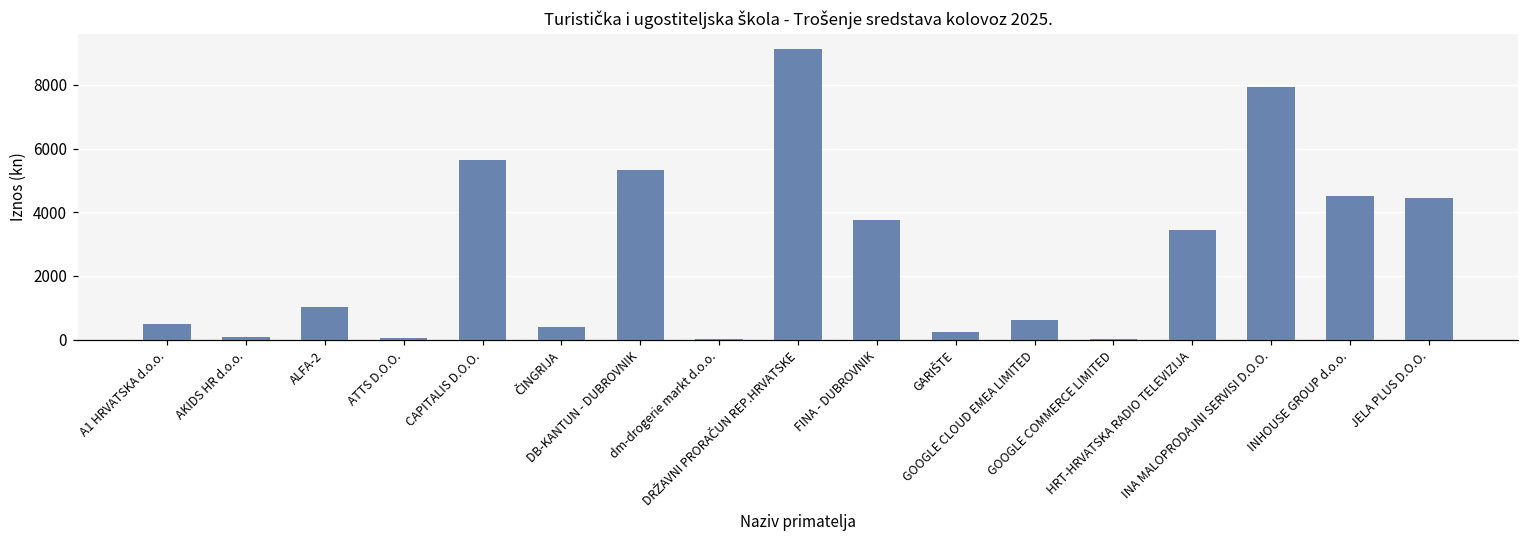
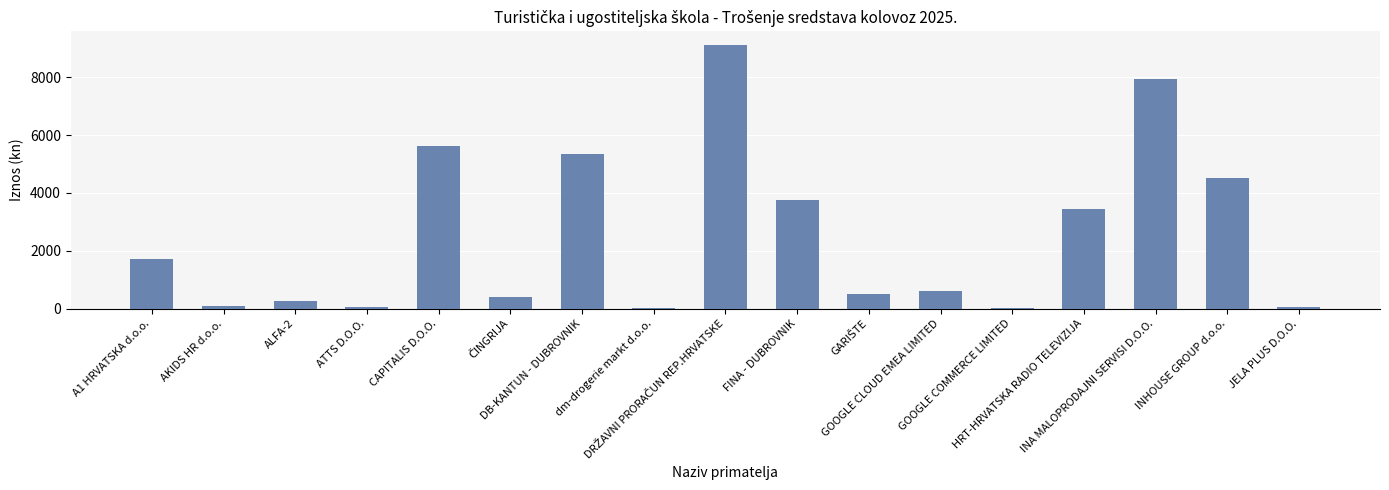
A1 HRVATSKA d.o.o.: 500 -> 1700
ALFA-2: 1000 -> 300
GARIŠTE: 200 -> 500
JELA PLUS D.O.O.: 4400 -> 100
